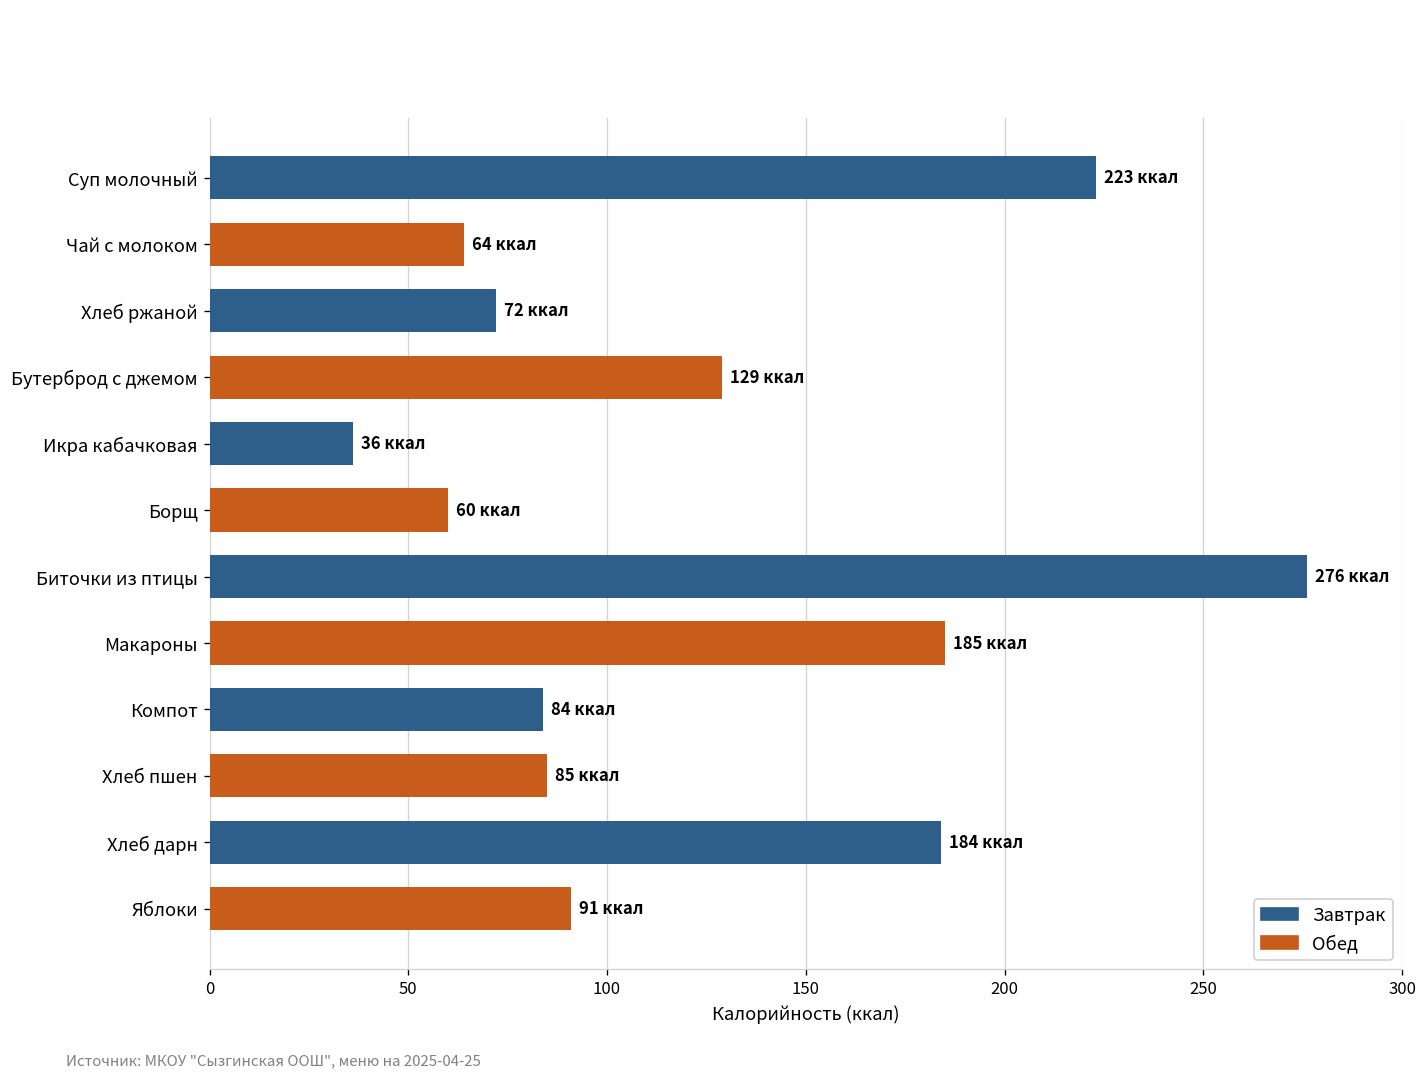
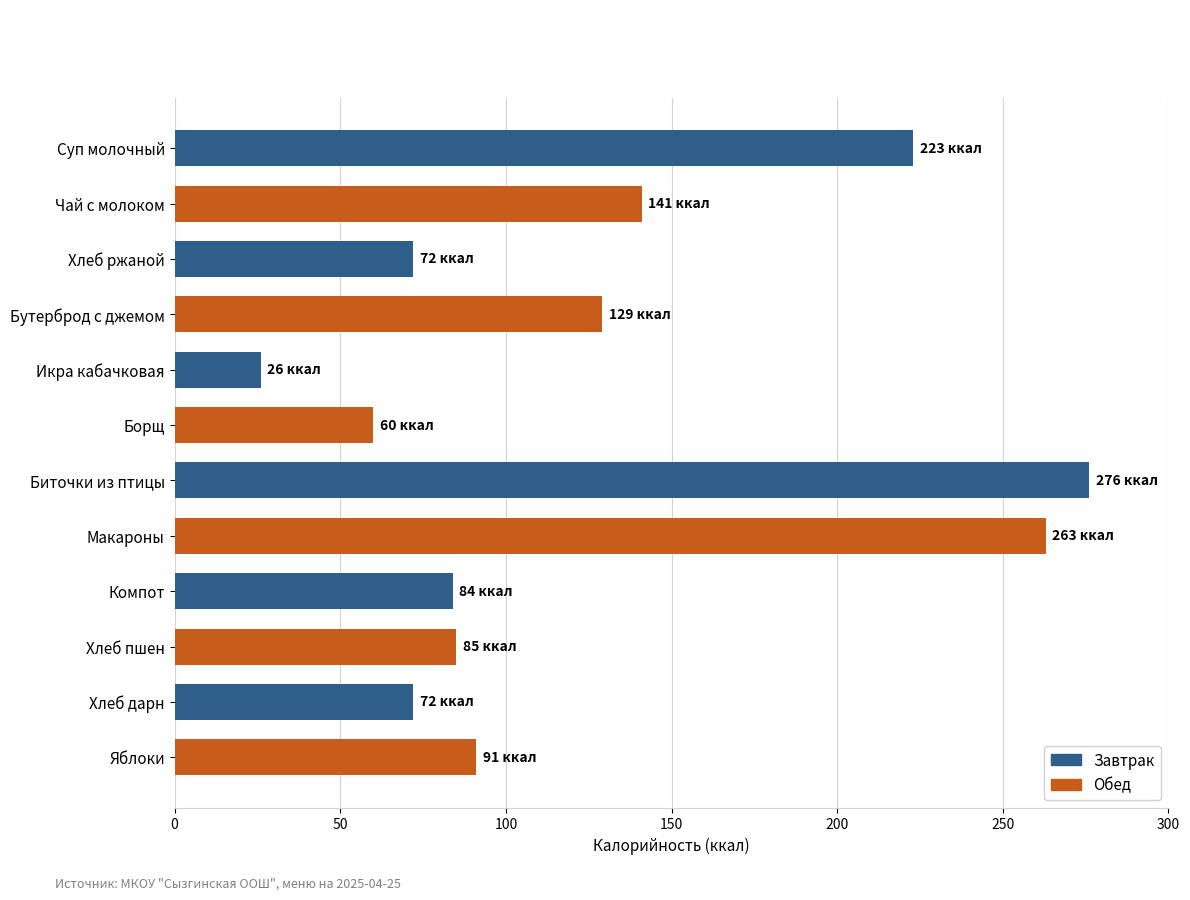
Чай с молоком: 64 -> 141
Икра кабачковая: 36 -> 26
Макароны: 185 -> 263
Хлеб дарн: 184 -> 72
